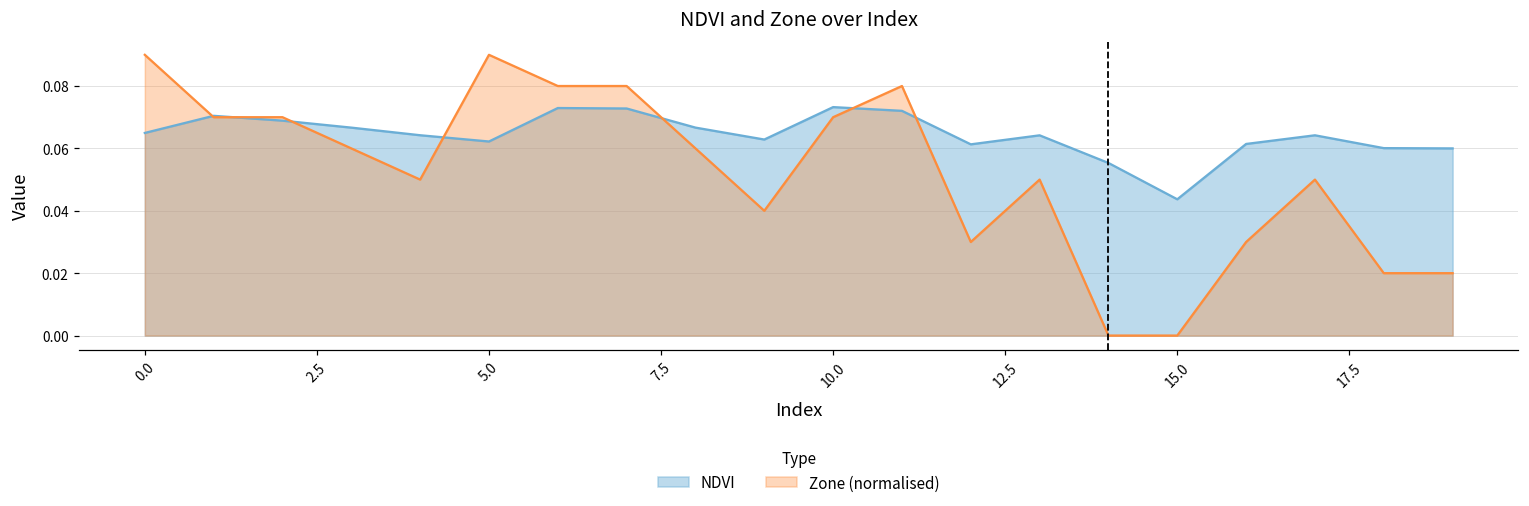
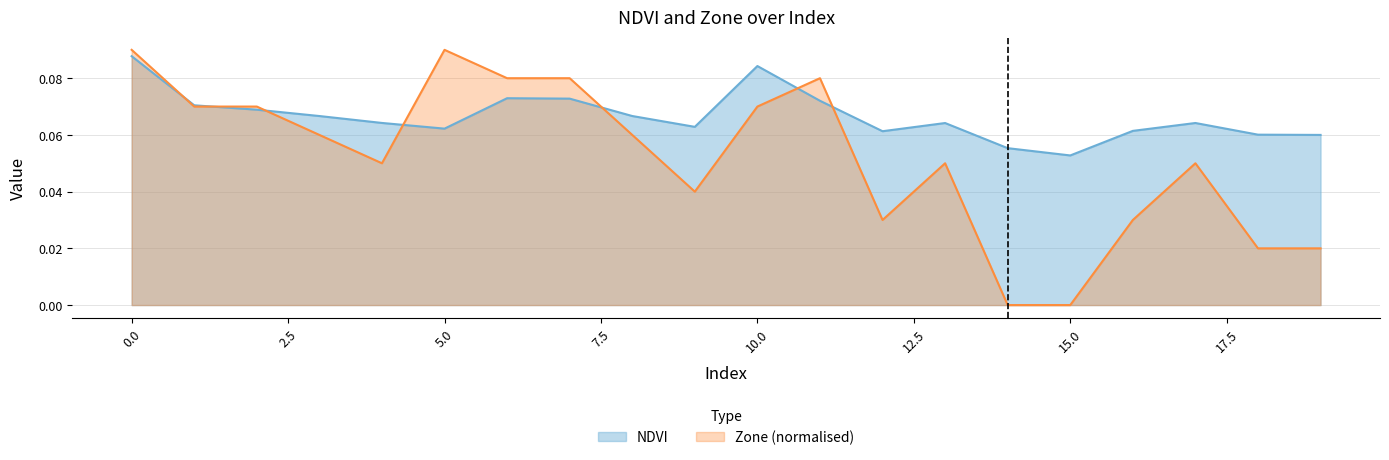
NDVI, 0.0: 0.065 -> 0.088
NDVI, 10.0: 0.073 -> 0.084
NDVI, 15.0: 0.044 -> 0.053
